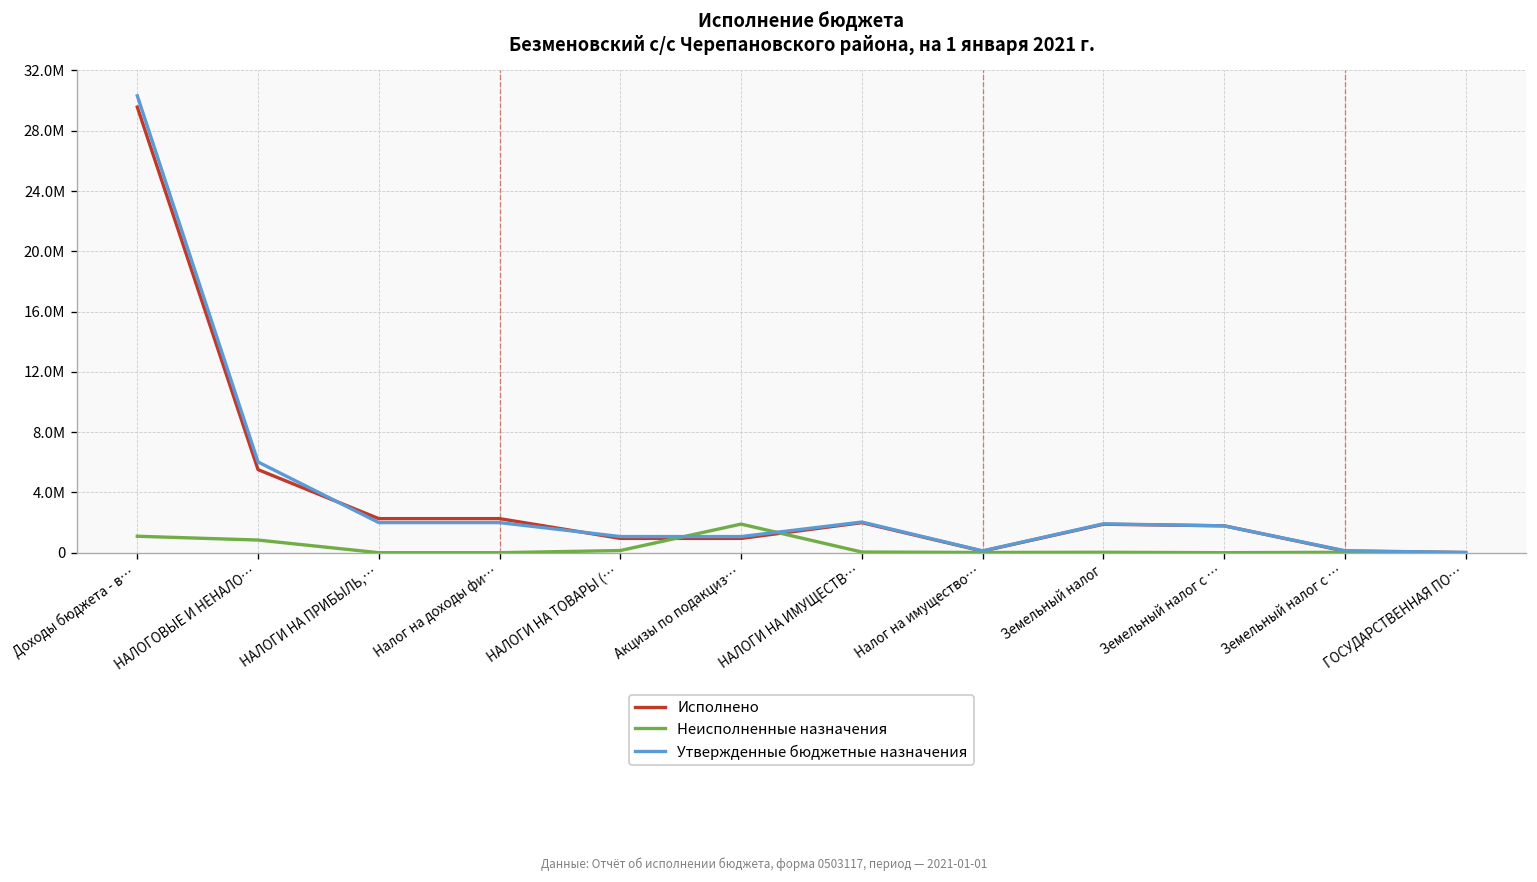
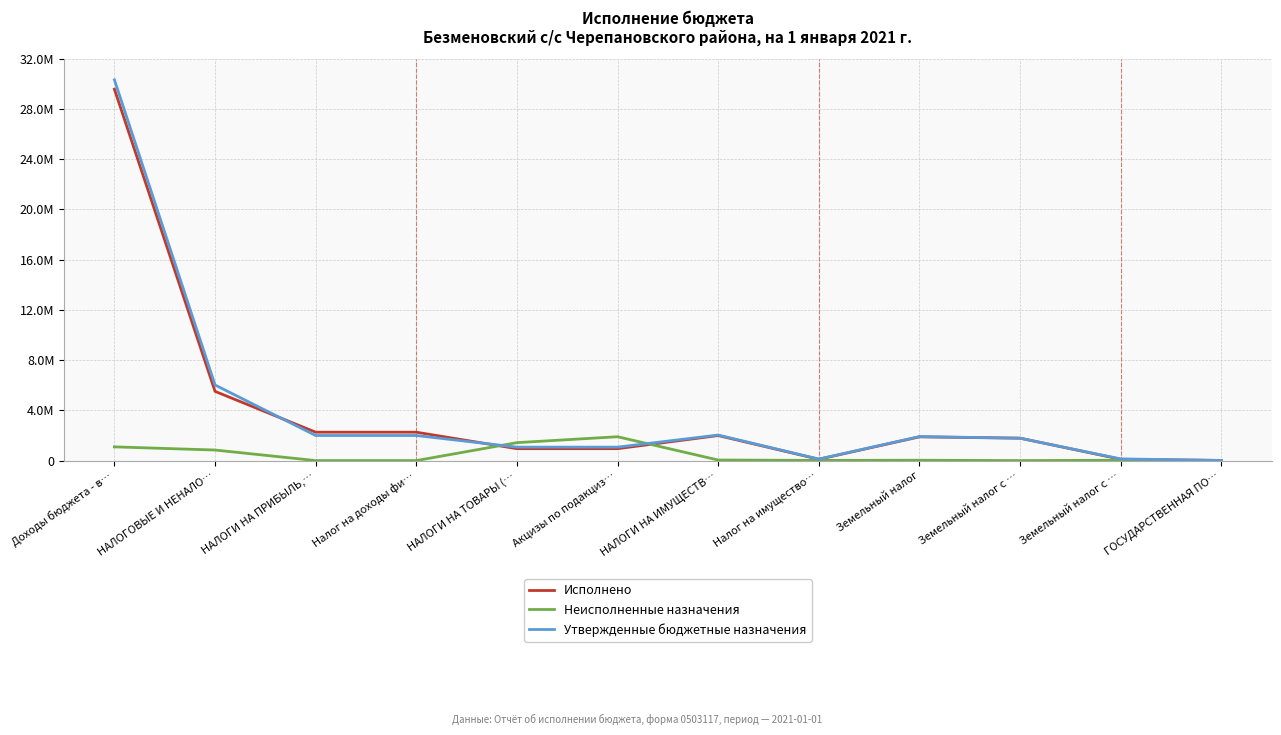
Неисполненные назначения, НАЛОГИ НА ТОВАРЫ (…: 100000 -> 1400000
